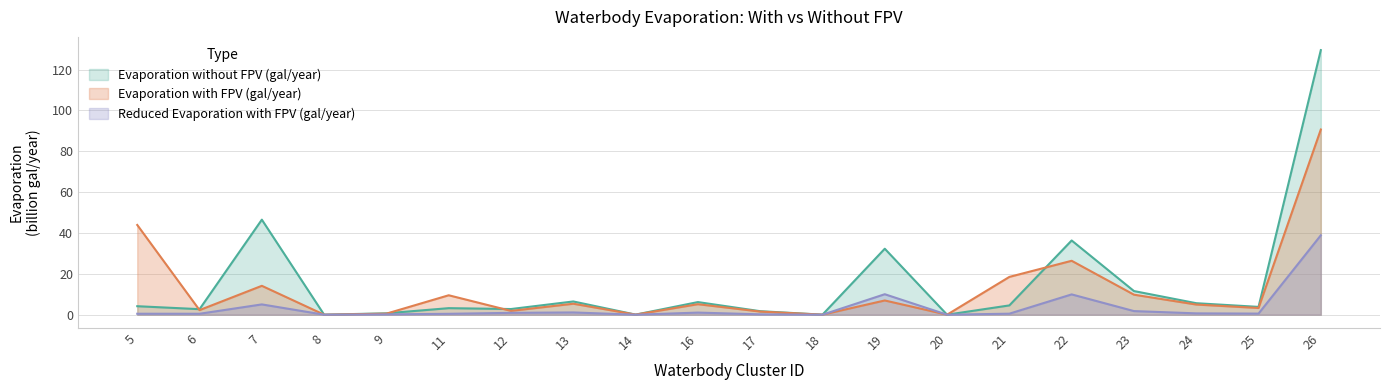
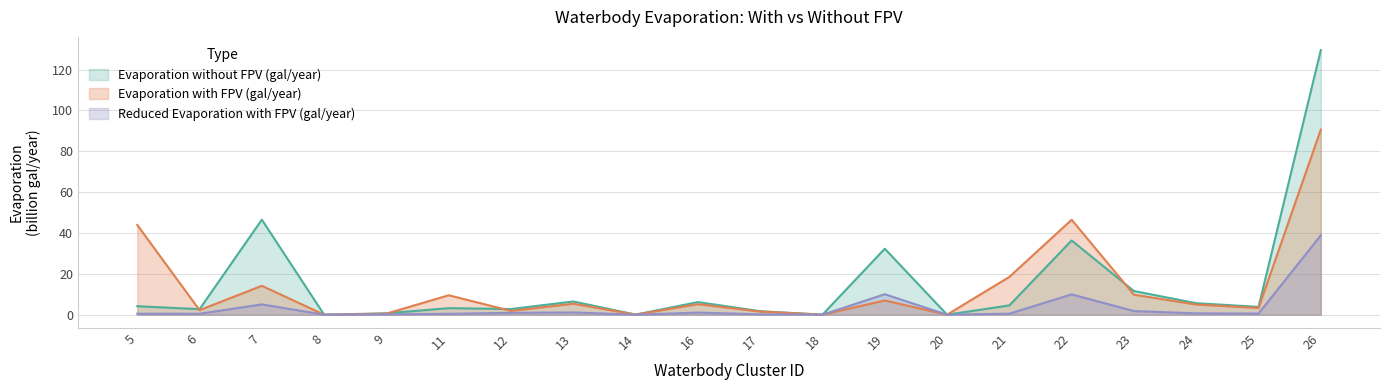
Evaporation with FPV (gal/year), 22: 26 -> 46
